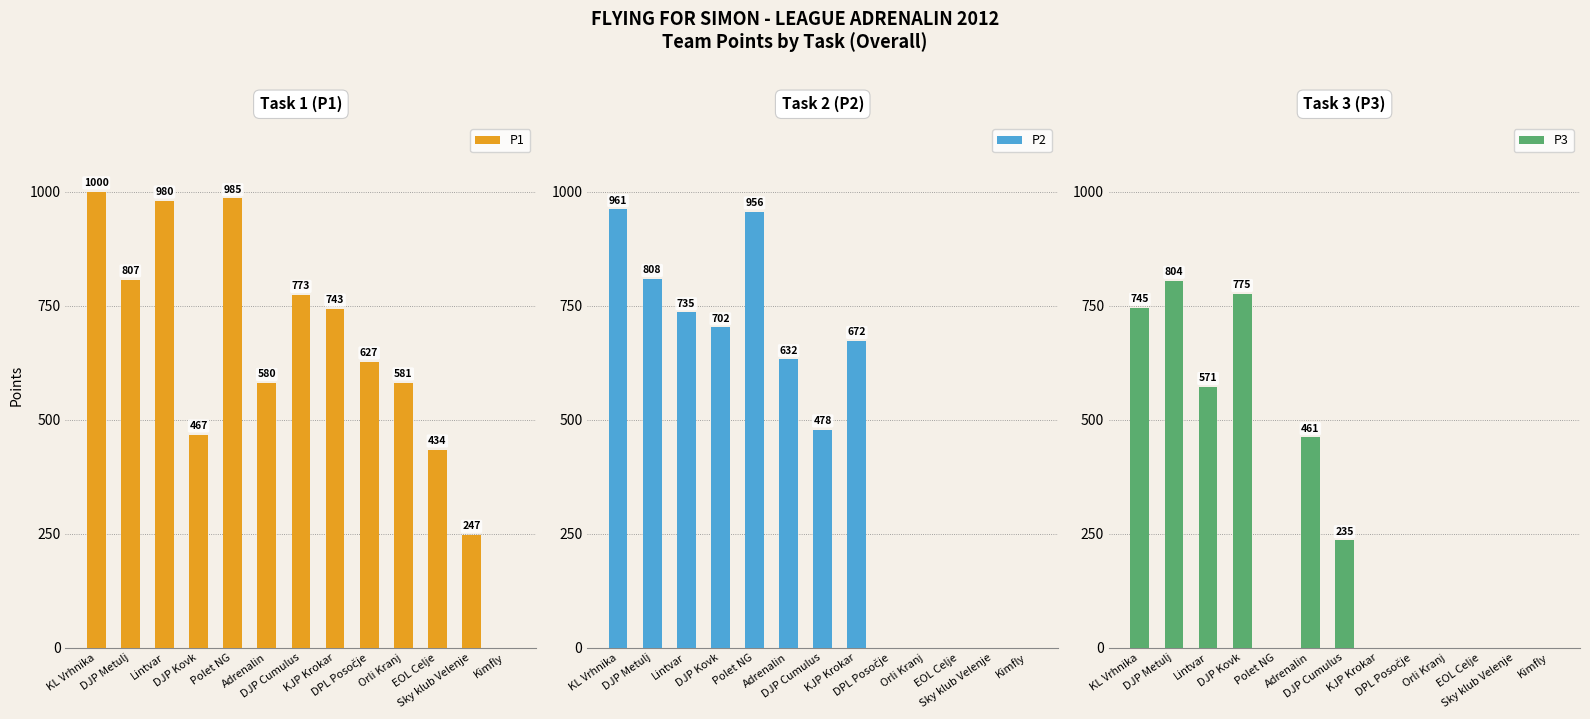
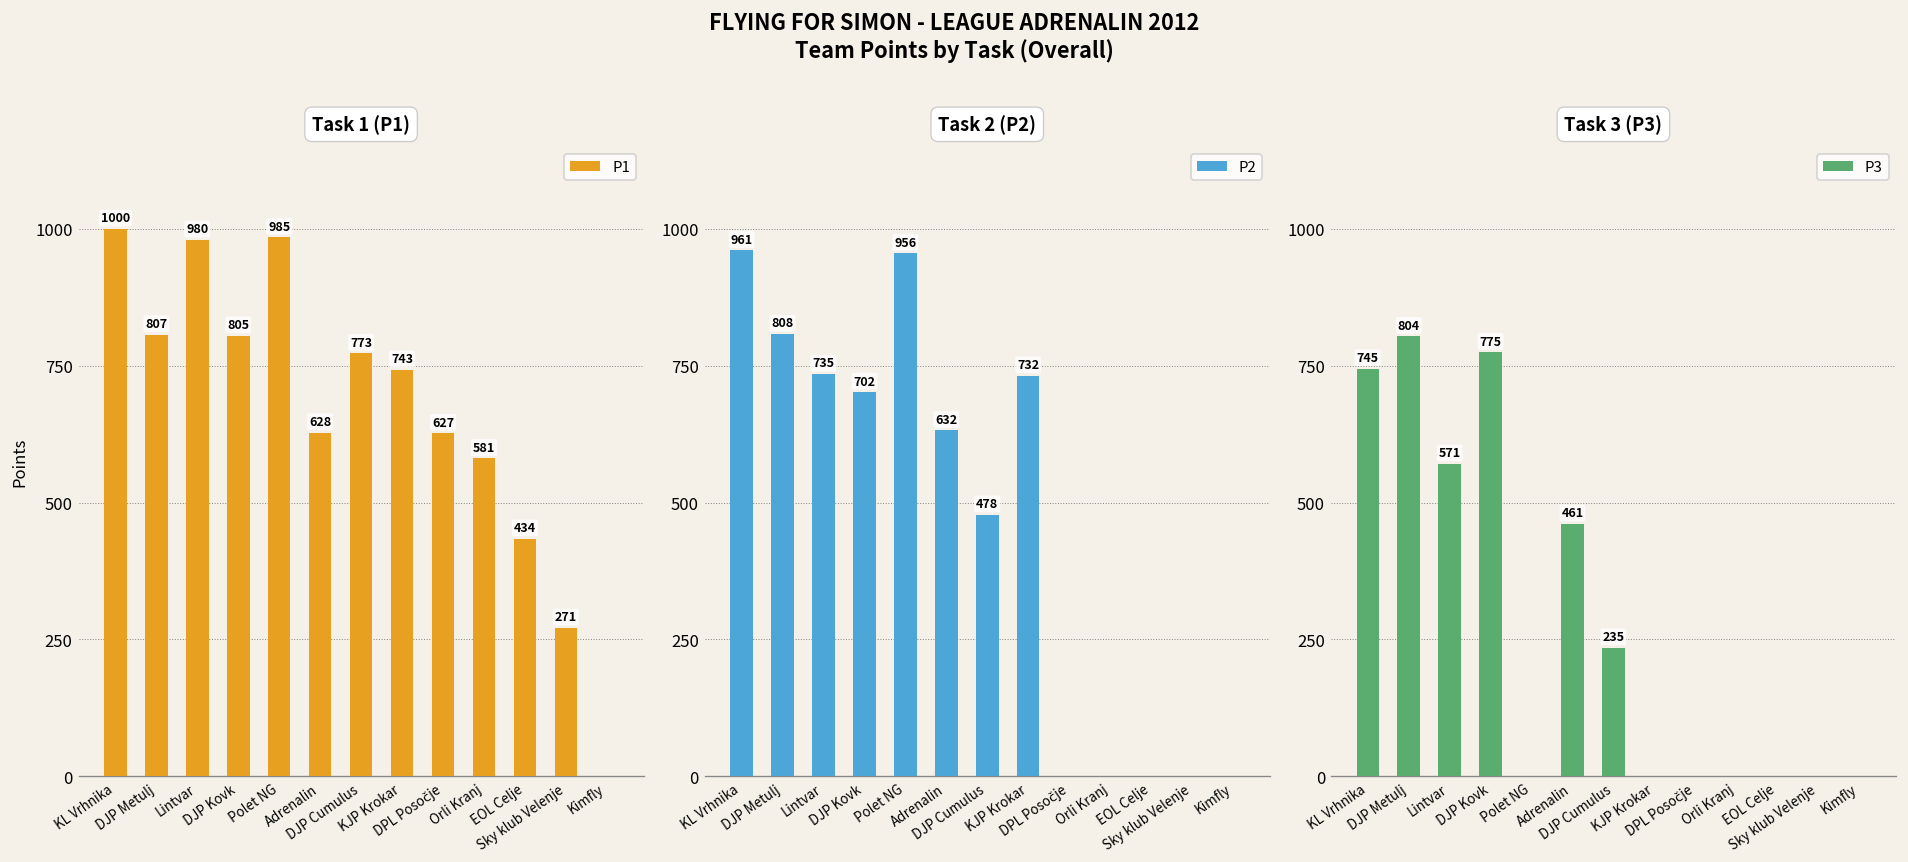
Task 1 (P1), DJP Kovk: 467 -> 805
Task 1 (P1), Adrenalin: 580 -> 628
Task 1 (P1), Sky klub Velenje: 247 -> 271
Task 2 (P2), KJP Krokar: 672 -> 732
